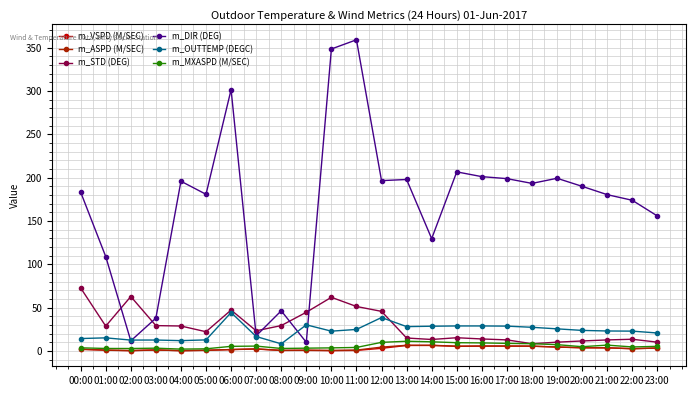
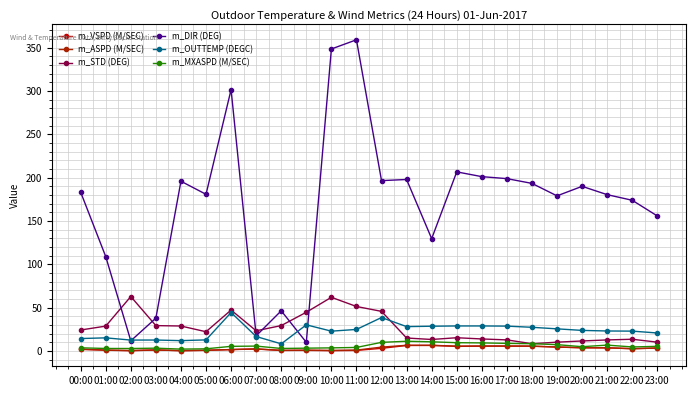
m_STD (DEG), 00:00: 70 -> 20
m_DIR (DEG), 19:00: 200 -> 180
